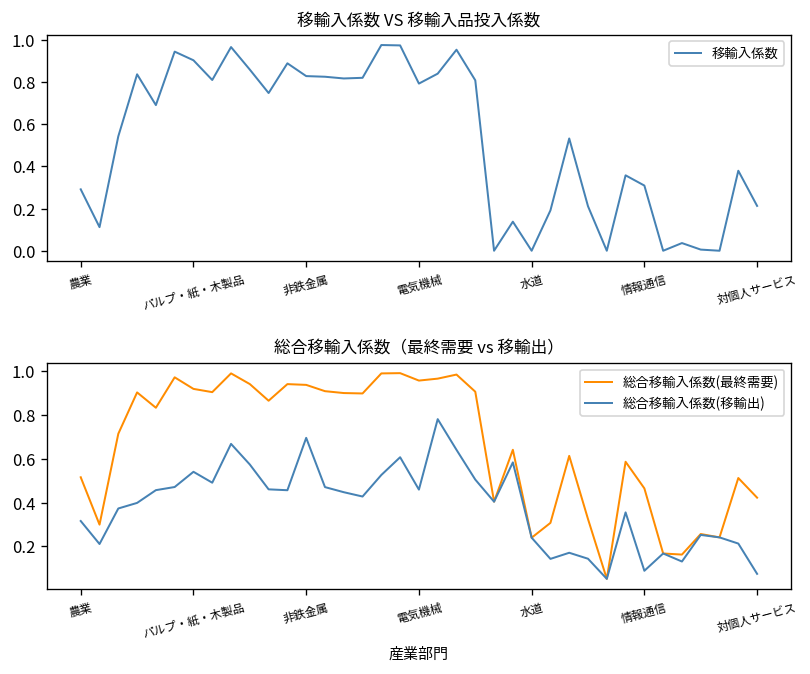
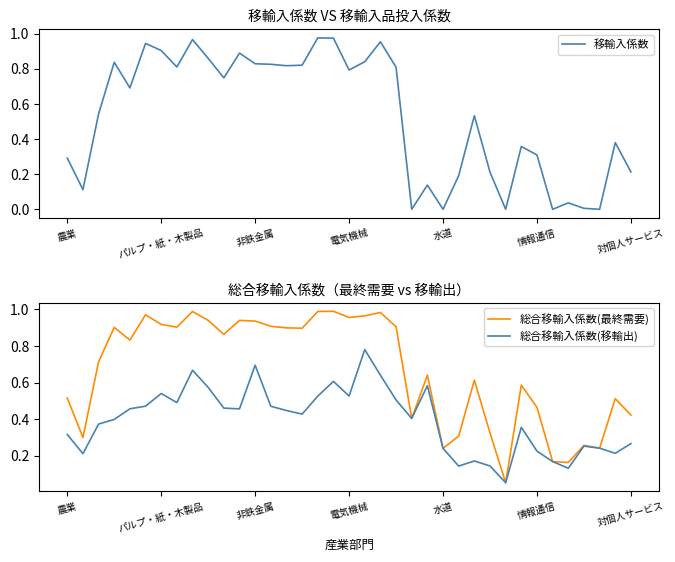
総合移輸入係数（最終需要 vs 移輸出）, 総合移輸入係数(移輸出), 電気機械: 0.46 -> 0.53
総合移輸入係数（最終需要 vs 移輸出）, 総合移輸入係数(移輸出), 情報通信: 0.09 -> 0.22
総合移輸入係数（最終需要 vs 移輸出）, 総合移輸入係数(移輸出), 対個人サービス: 0.08 -> 0.27
